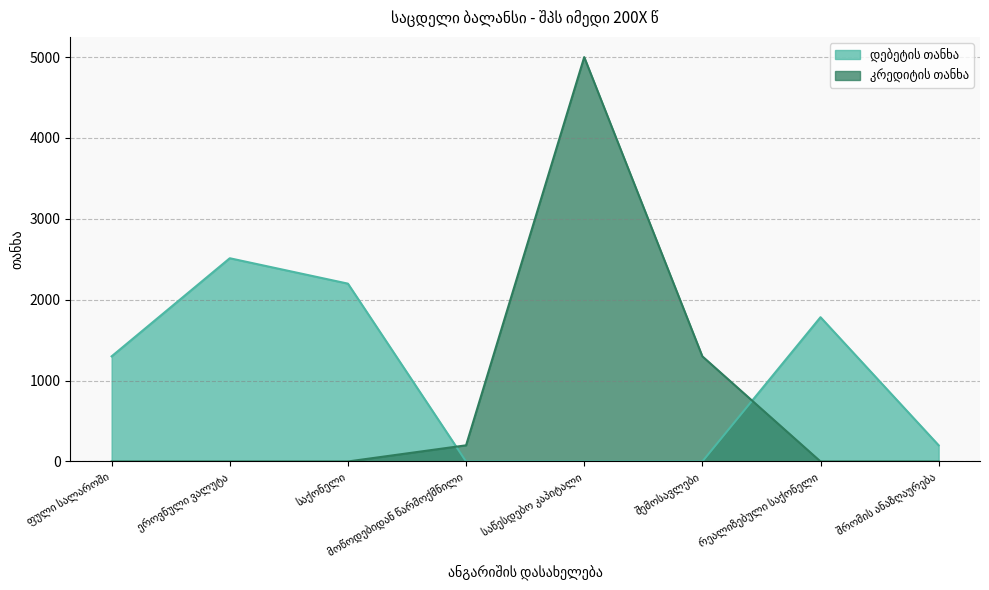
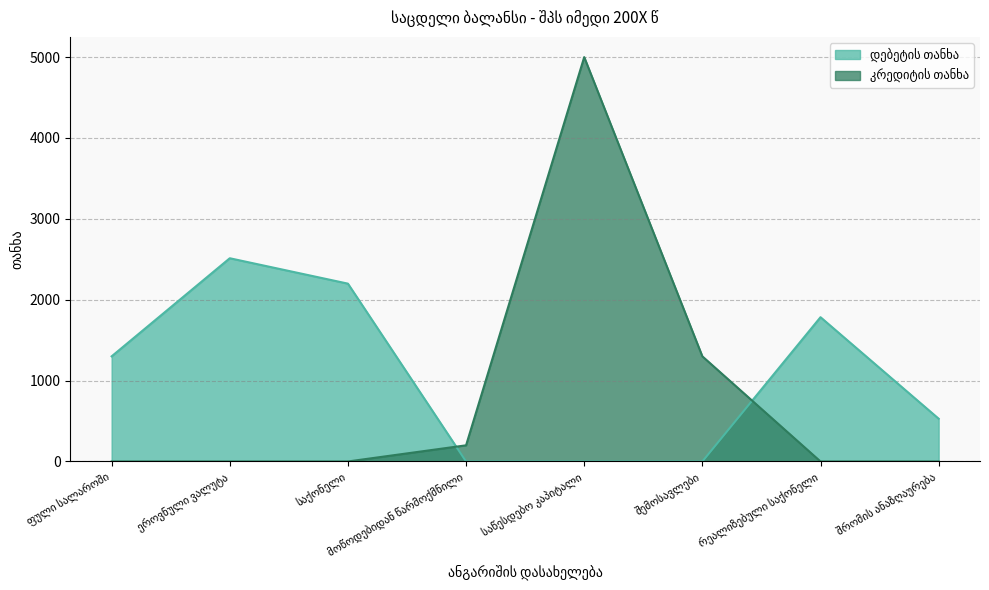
დებეტის თანხა, შრომის ანაზღაურება: 200 -> 500
